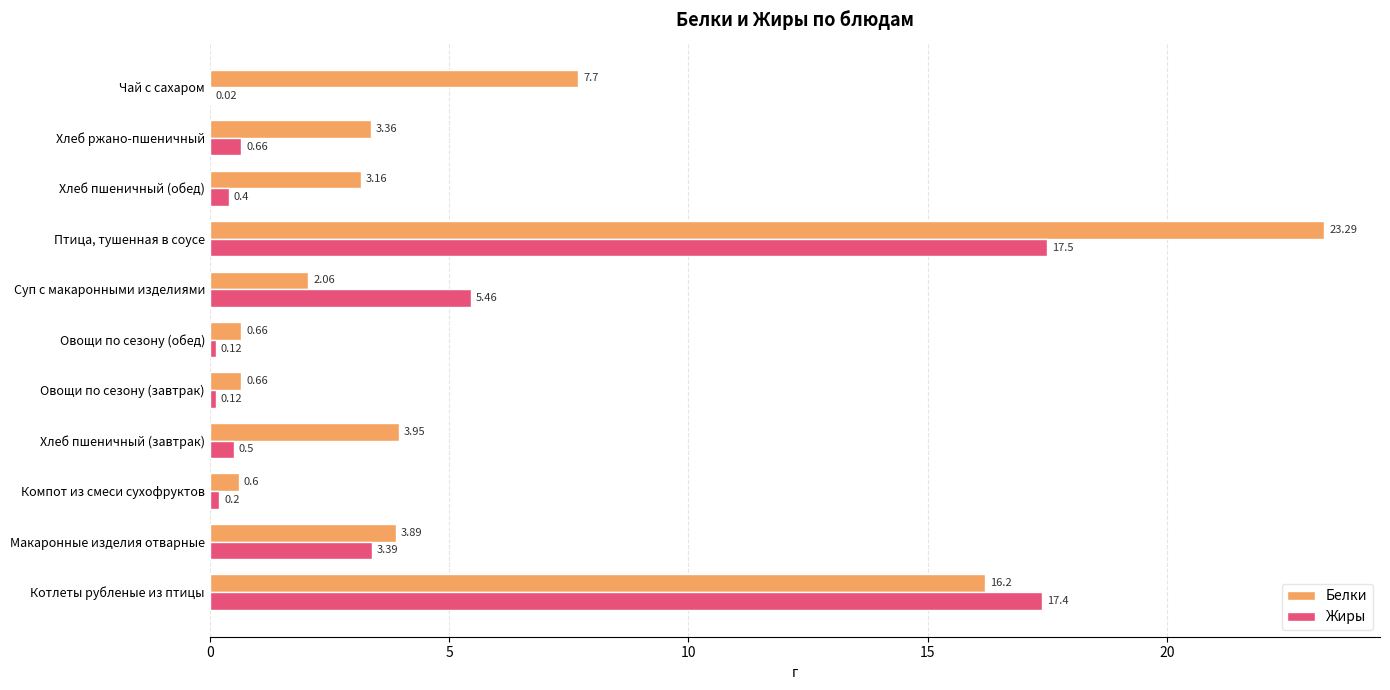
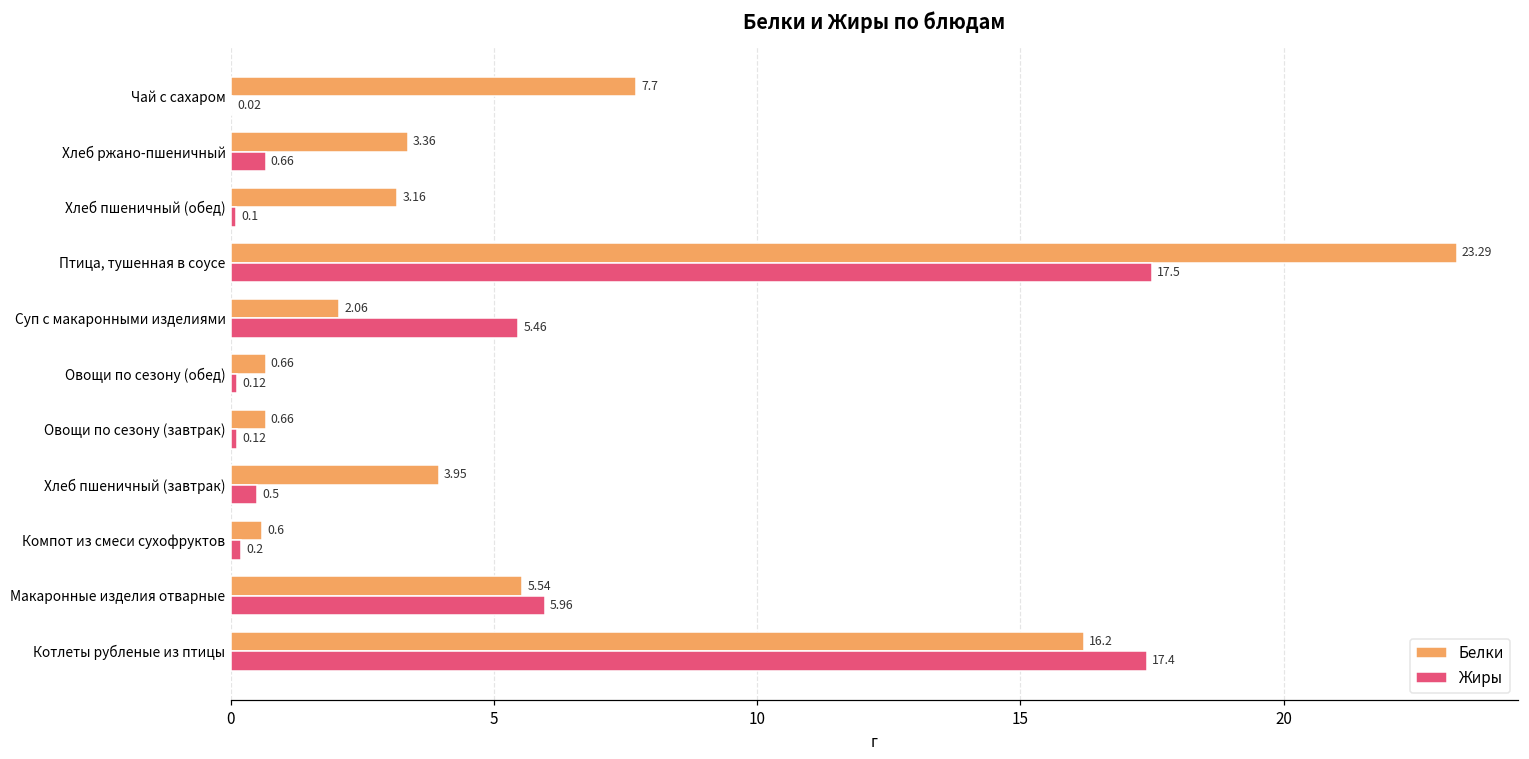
Жиры, Хлеб пшеничный (обед): 0.4 -> 0.1
Белки, Макаронные изделия отварные: 3.89 -> 5.54
Жиры, Макаронные изделия отварные: 3.39 -> 5.96
